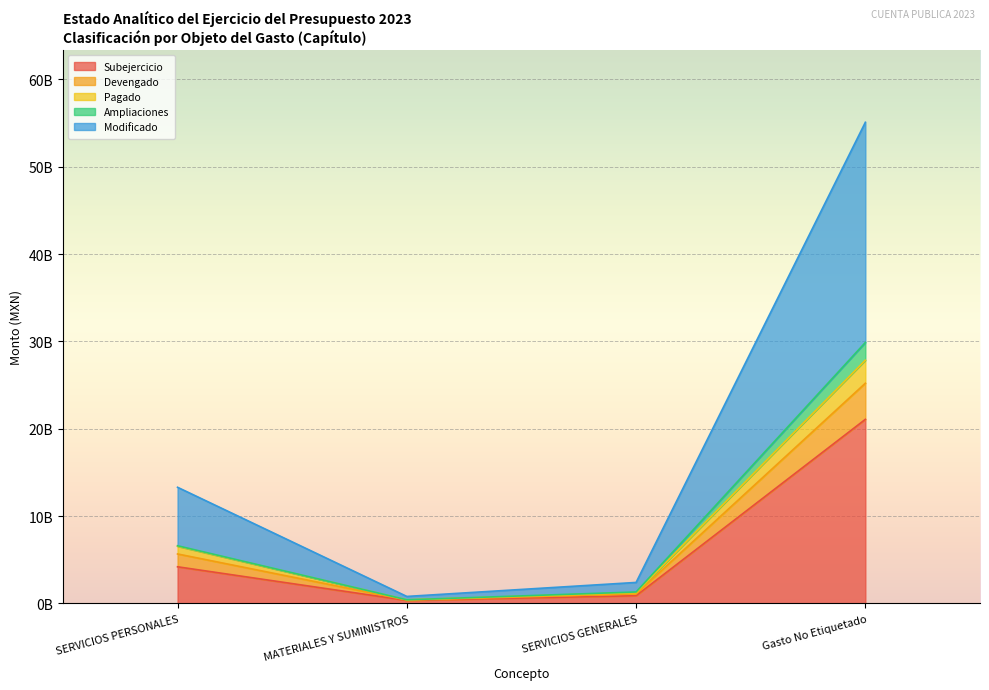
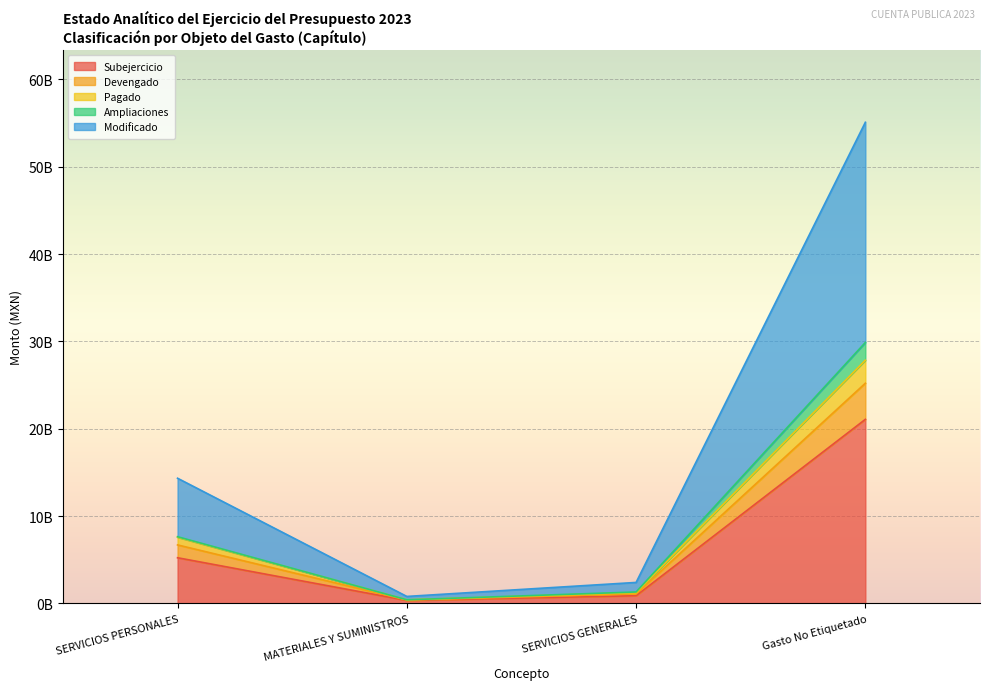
Subejercicio, SERVICIOS PERSONALES: 4000000000 -> 5000000000
